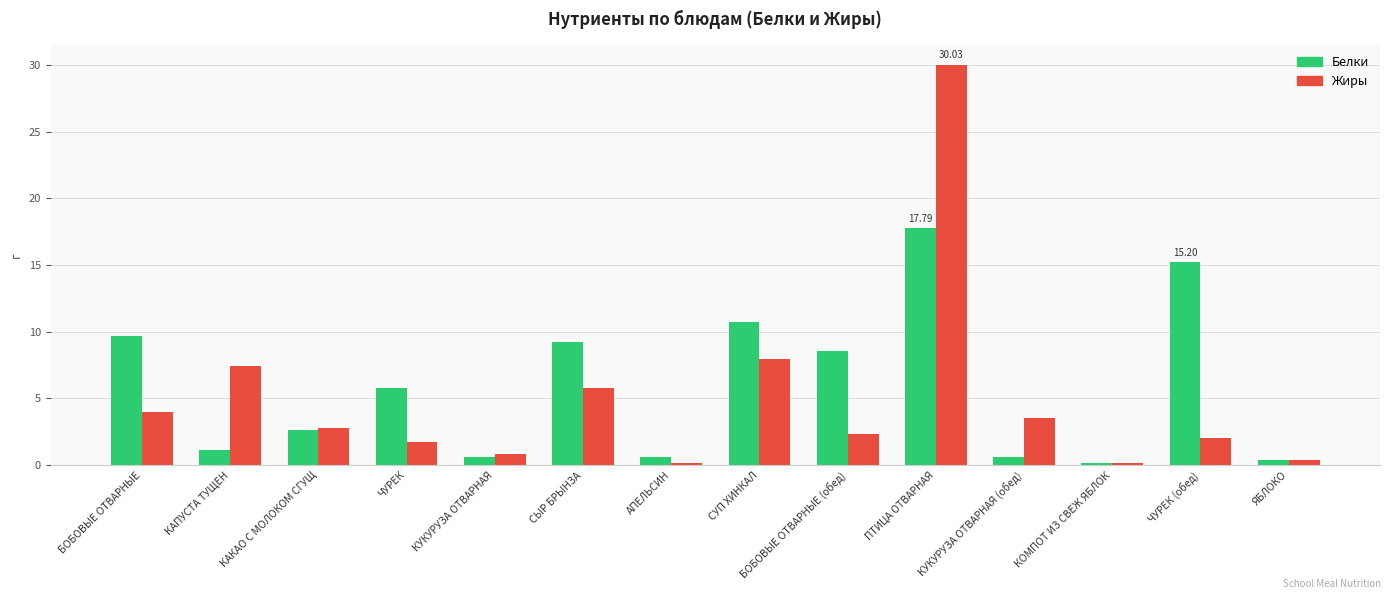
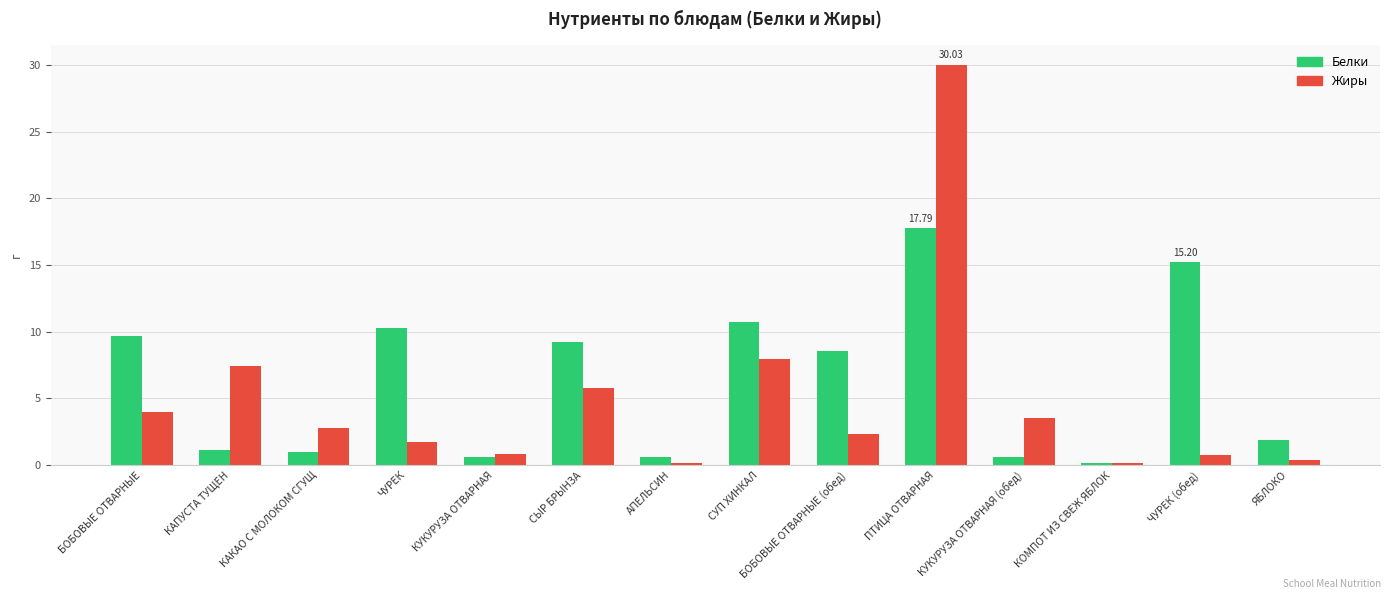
Белки, КАКАО С МОЛОКОМ СГУЩ: 2.6 -> 1.0
Белки, ЧУРЕК: 5.8 -> 10.3
Жиры, ЧУРЕК (обед): 2.0 -> 0.8
Белки, ЯБЛОКО: 0.4 -> 1.9
